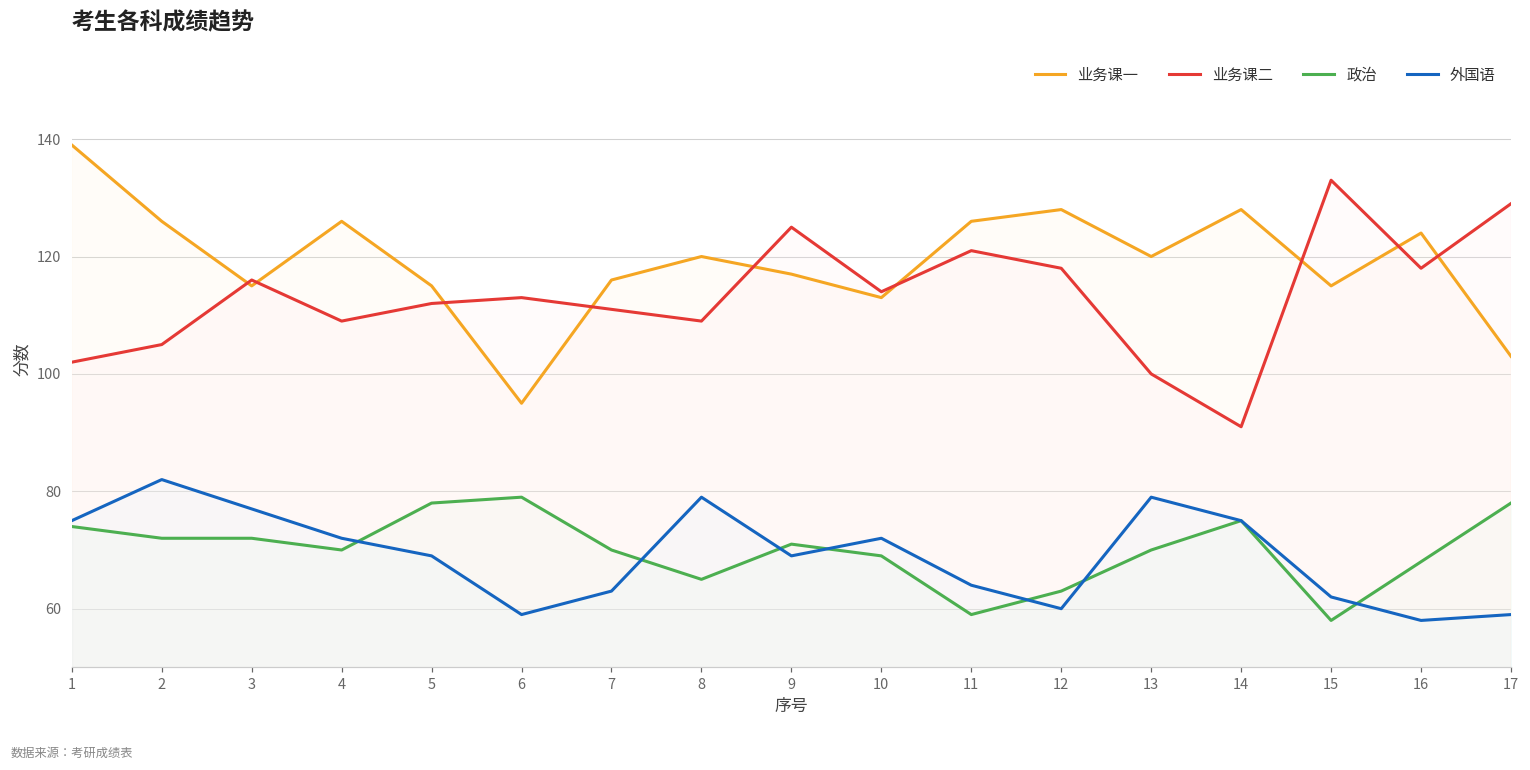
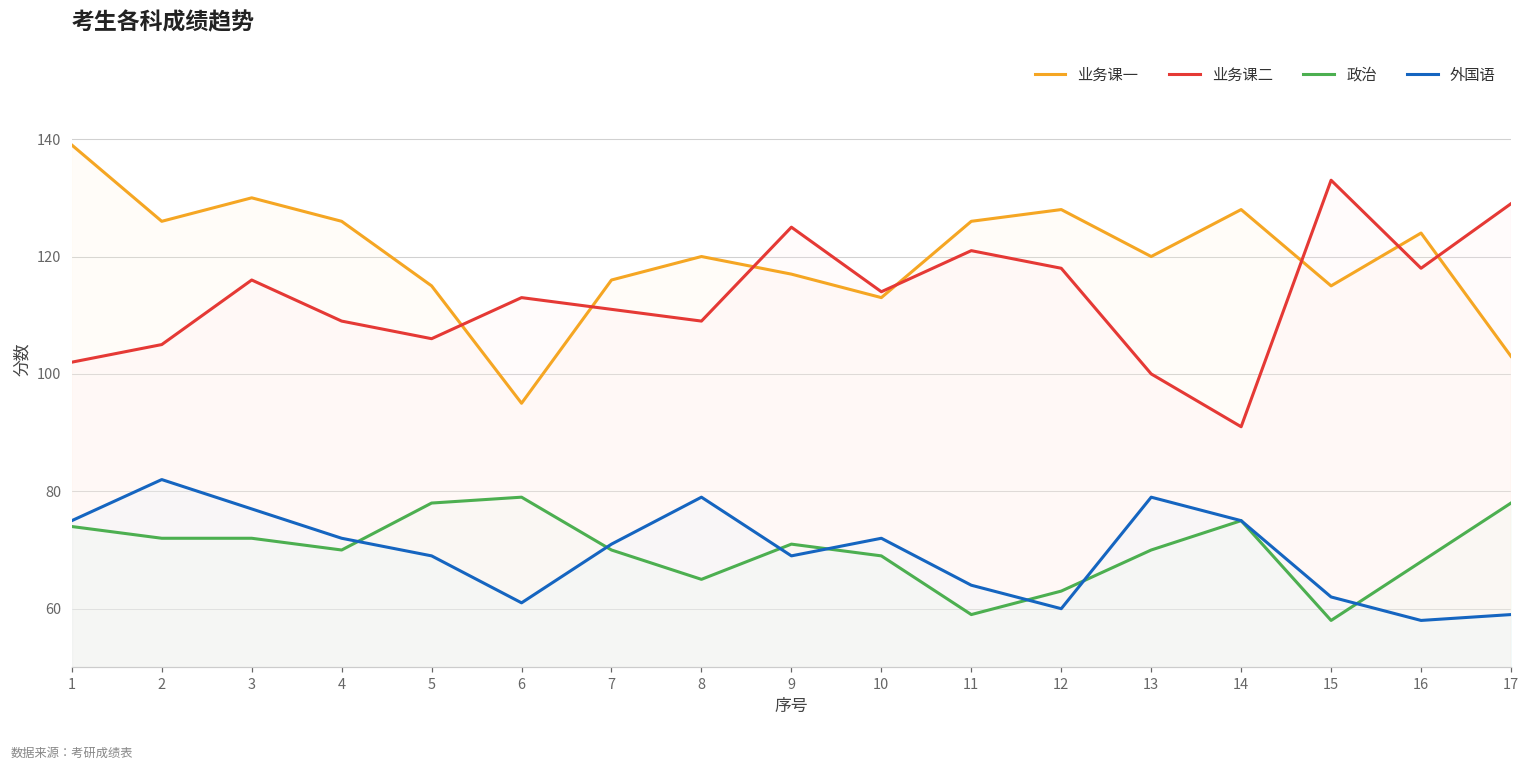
业务课一, 3: 115 -> 130
业务课二, 5: 112 -> 106
外国语, 6: 59 -> 61
外国语, 7: 63 -> 71
